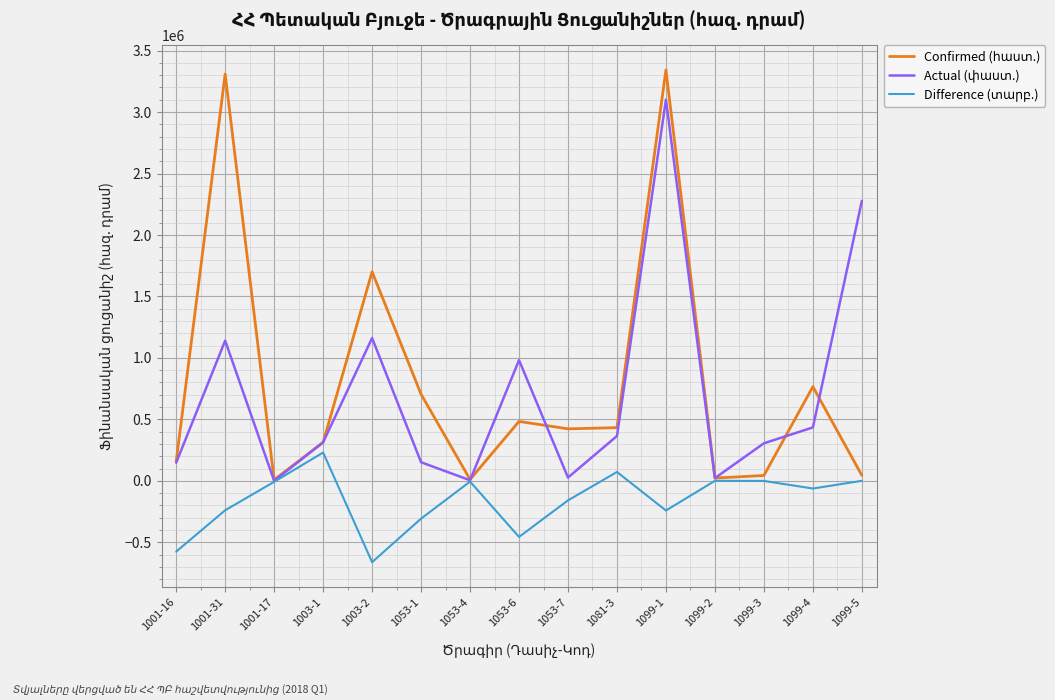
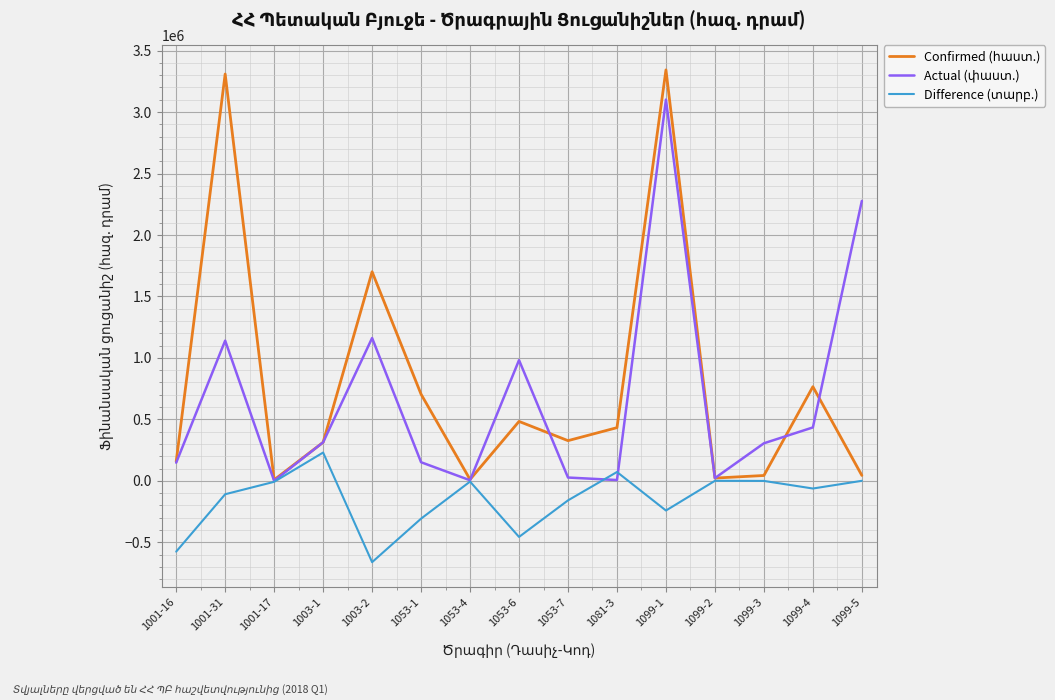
Difference (տարբ.), 1001-31: -240000 -> -110000
Confirmed (հաստ.), 1053-7: 420000 -> 330000
Actual (փաստ.), 1081-3: 360000 -> 10000
